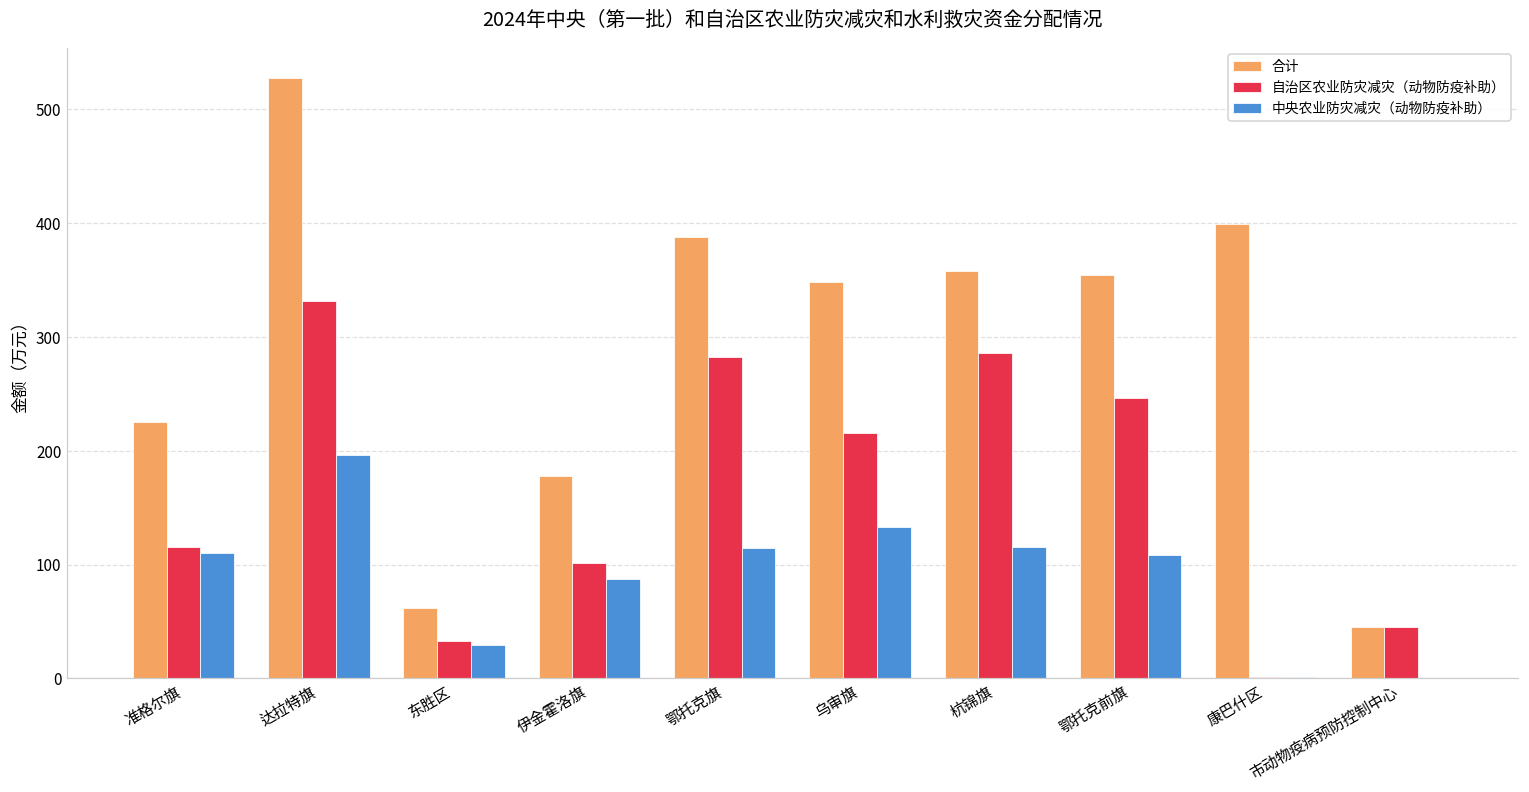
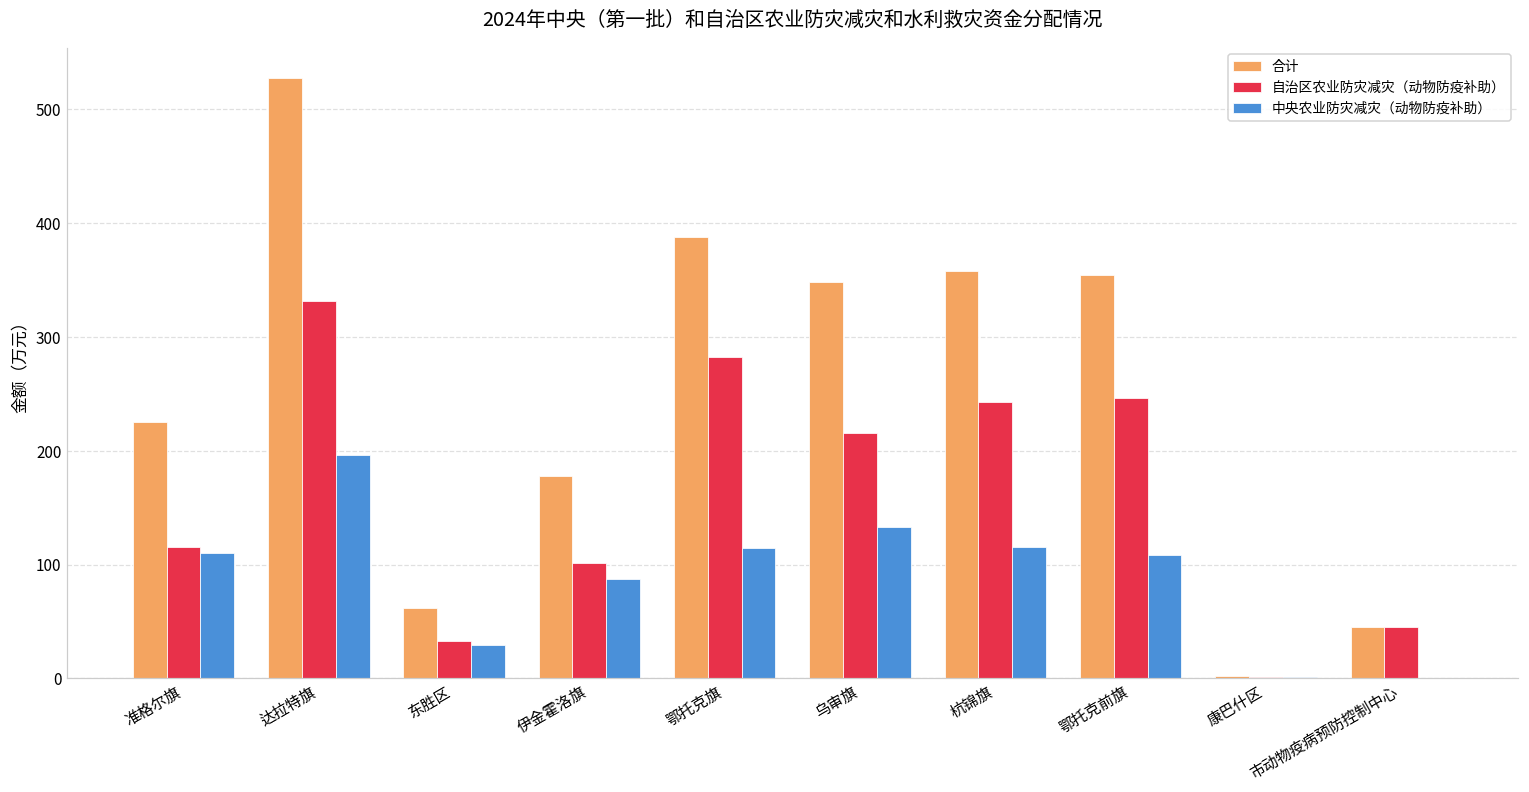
自治区农业防灾减灾（动物防疫补助）, 杭锦旗: 286 -> 243
合计, 康巴什区: 399 -> 3
